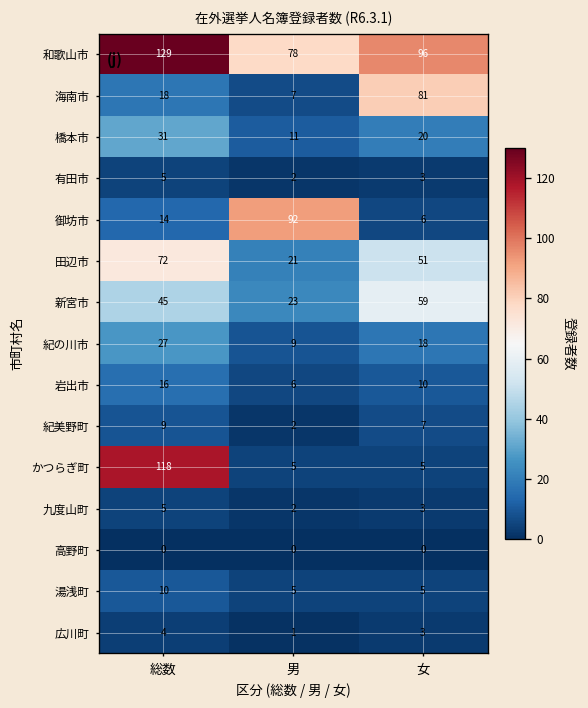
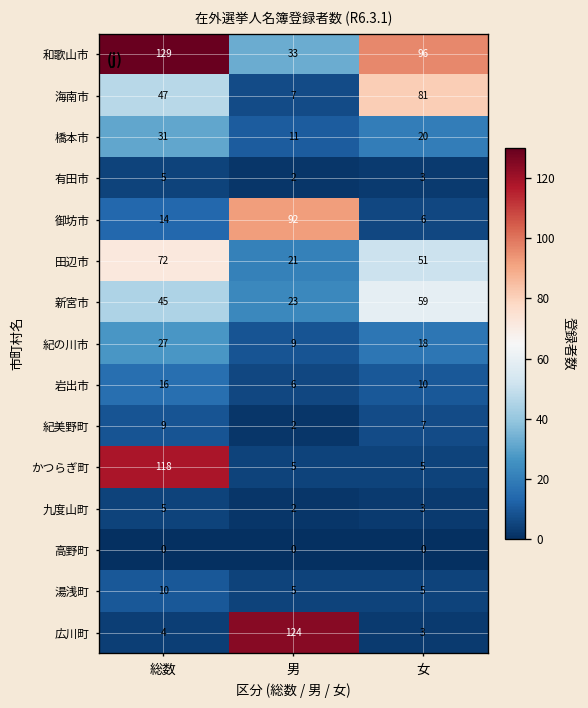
和歌山市, 男: 78 -> 33
海南市, 総数: 18 -> 47
広川町, 男: 1 -> 124
